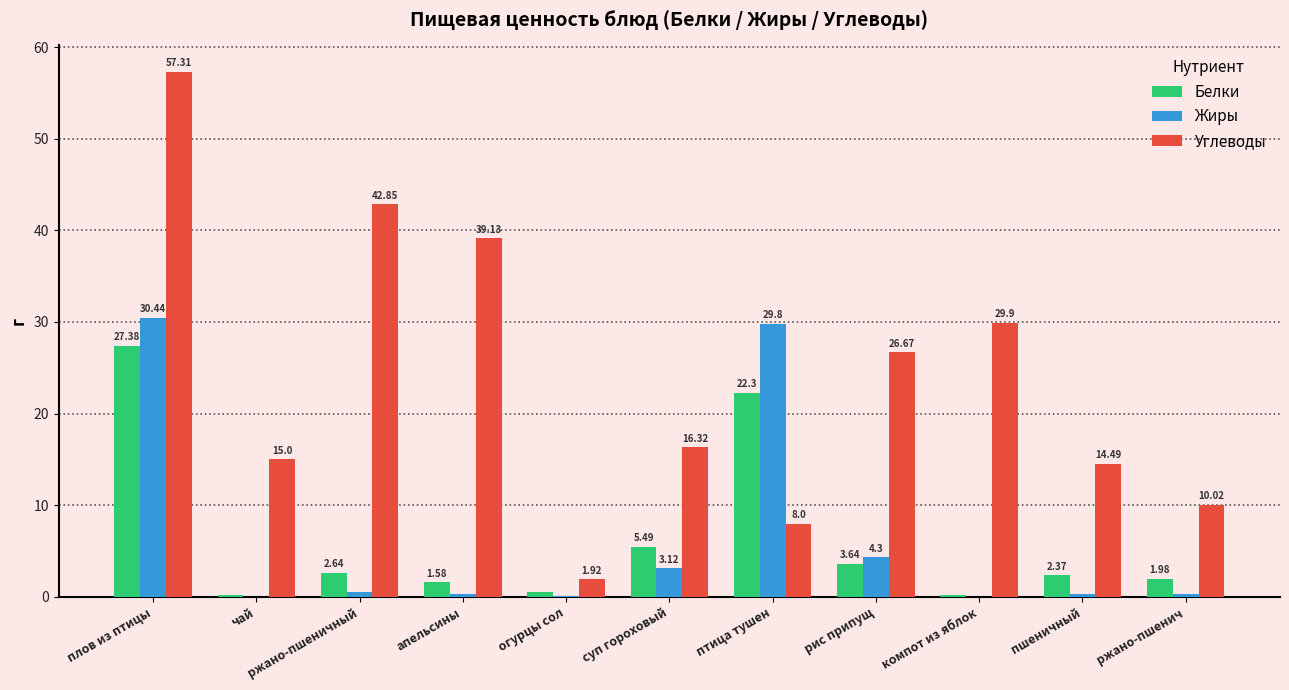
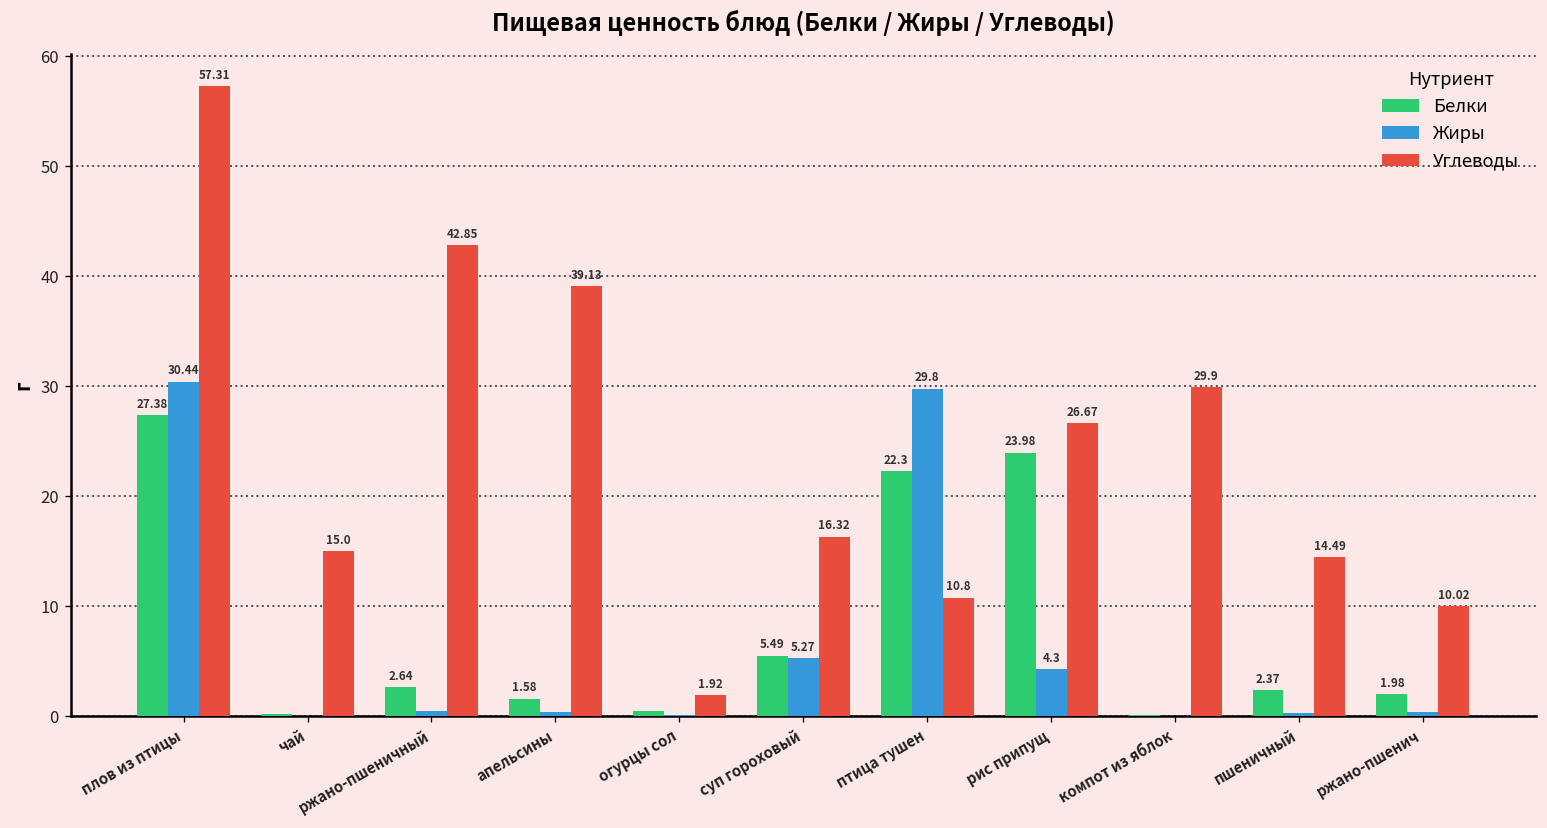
Жиры, суп гороховый: 3.12 -> 5.27
Углеводы, птица тушен: 8.0 -> 10.8
Белки, рис припущ: 3.64 -> 23.98
